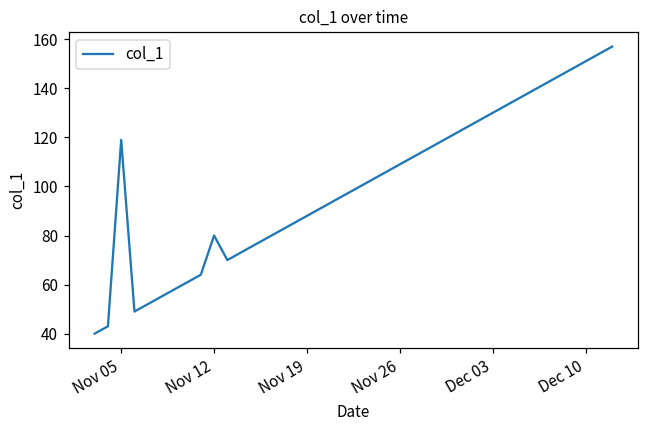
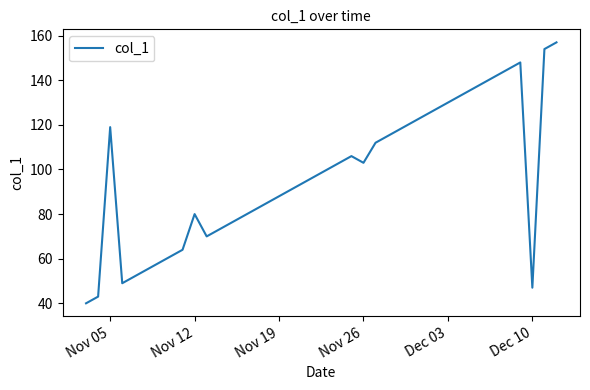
Nov 26: 109 -> 103
Dec 10: 151 -> 47
